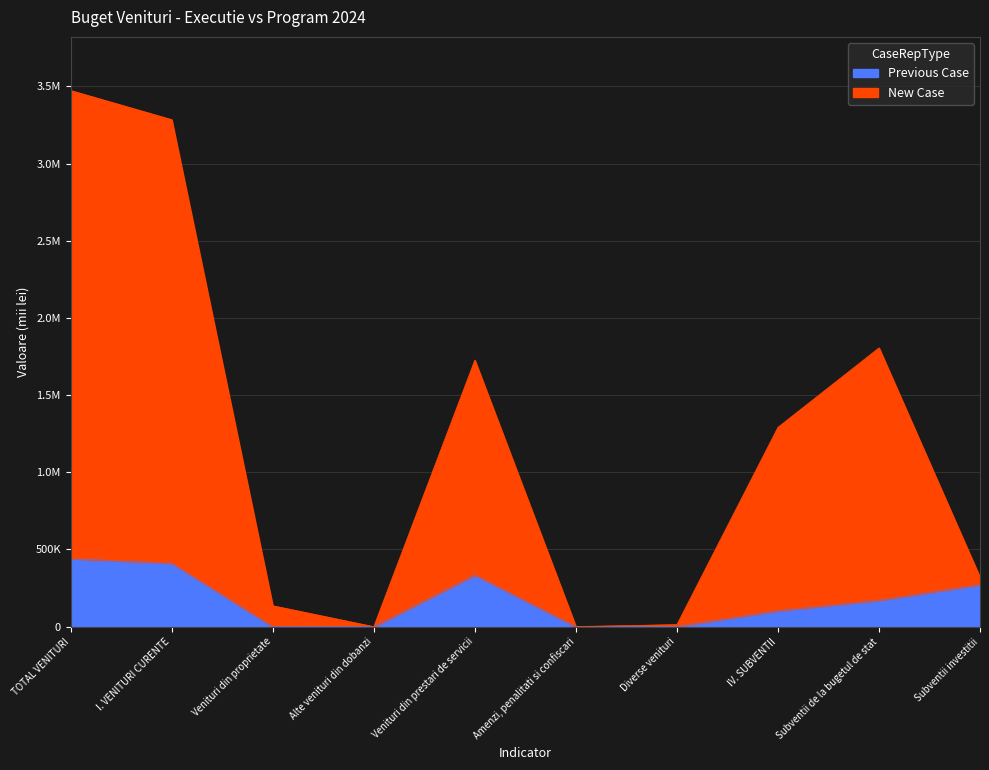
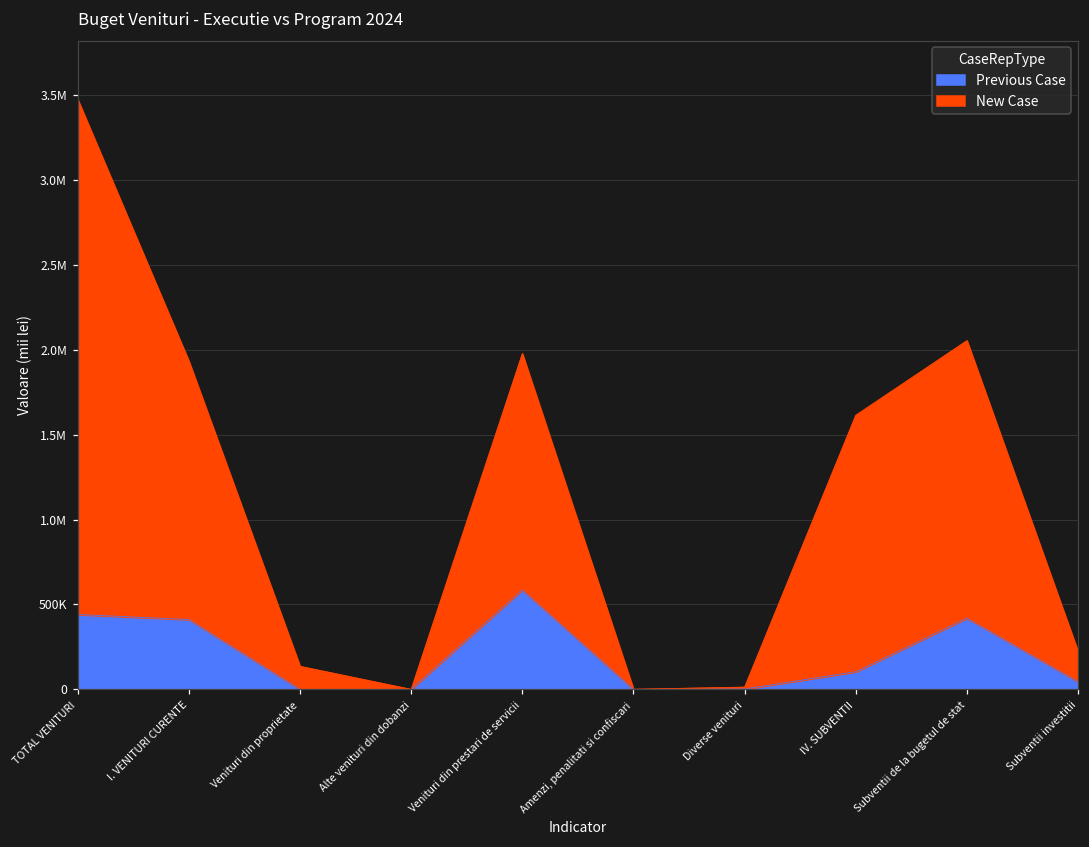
New Case, I. VENITURI CURENTE: 2870000 -> 1520000
Previous Case, Venituri din prestari de servicii: 330000 -> 590000
New Case, IV. SUBVENTII: 1190000 -> 1510000
Previous Case, Subventii de la bugetul de stat: 170000 -> 420000
Previous Case, Subventii investitii: 270000 -> 40000
New Case, Subventii investitii: 50000 -> 180000
